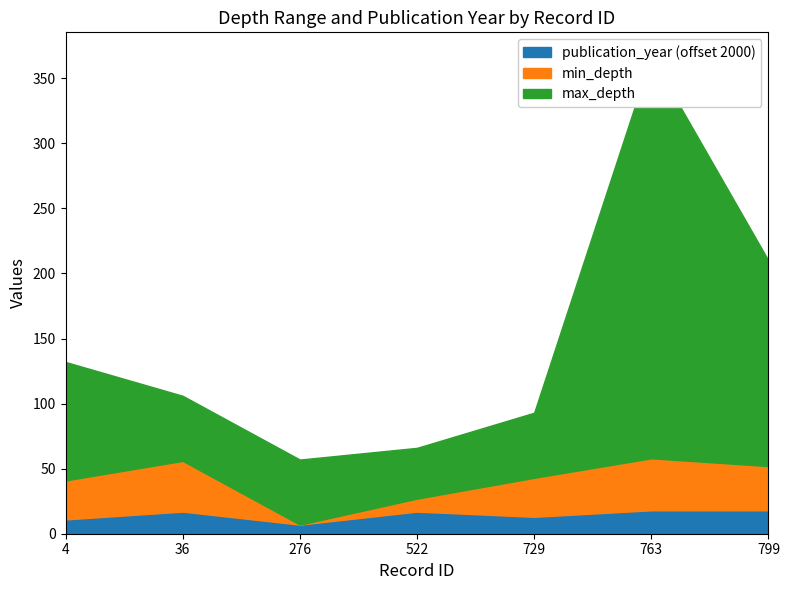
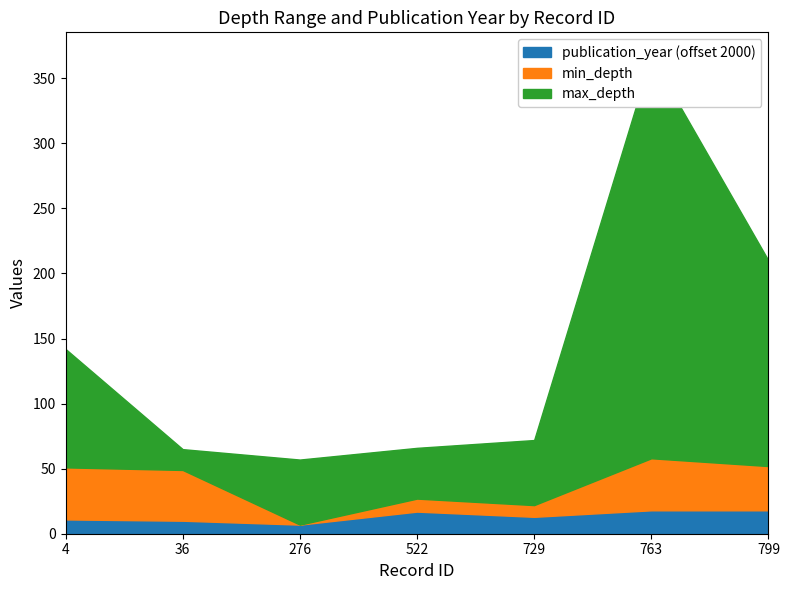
min_depth, 4: 30 -> 40
publication_year (offset 2000), 36: 17 -> 10
max_depth, 36: 50 -> 16
min_depth, 729: 30 -> 9
